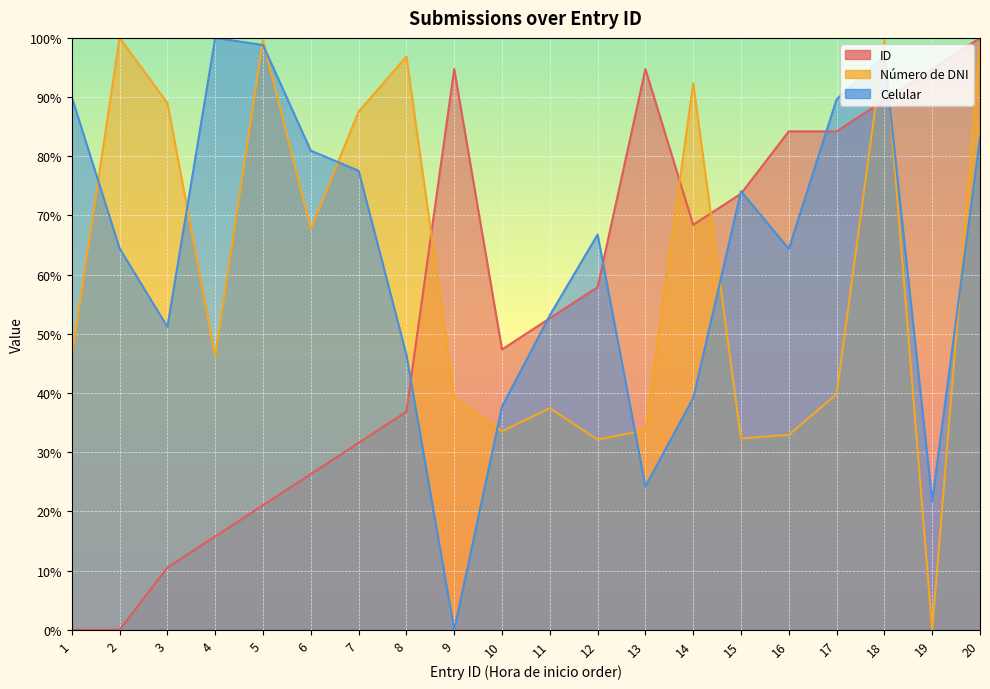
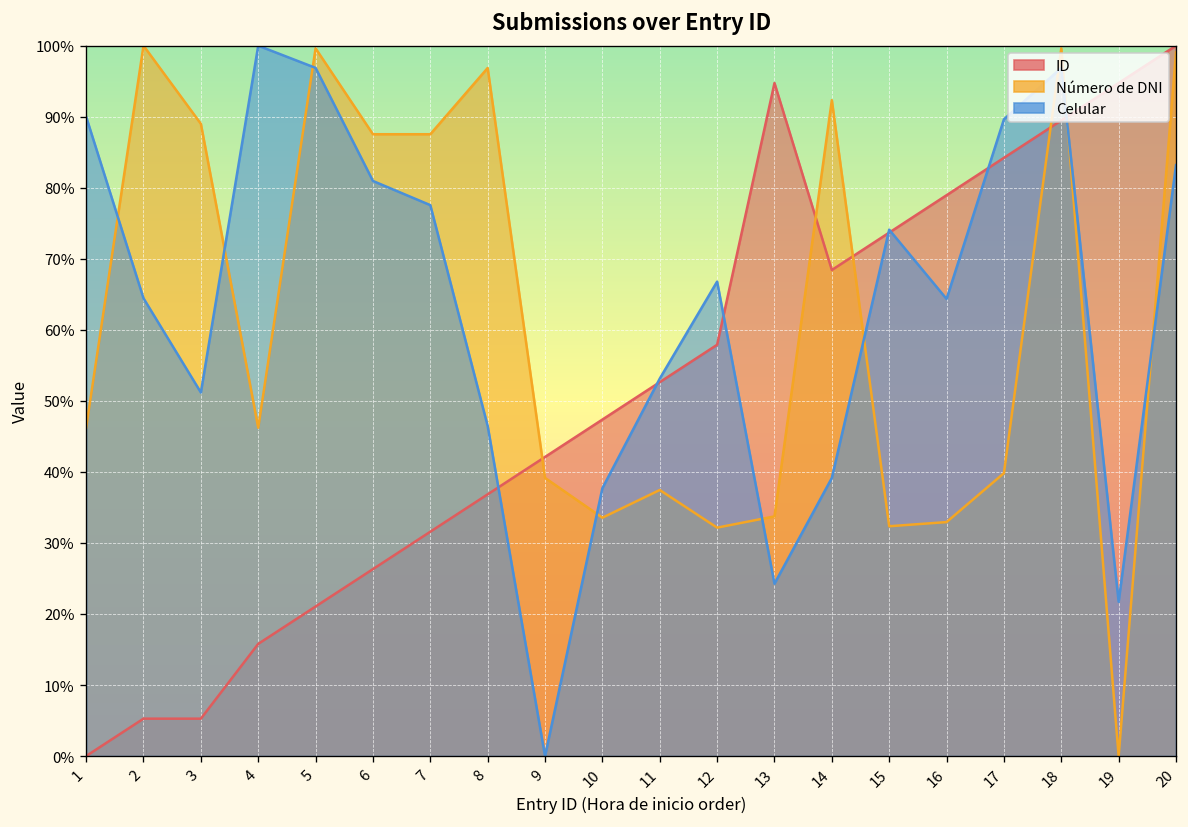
ID, 2: 0% -> 5%
ID, 3: 11% -> 5%
Celular, 5: 99% -> 97%
Número de DNI, 6: 68% -> 88%
ID, 9: 95% -> 42%
ID, 16: 84% -> 79%
